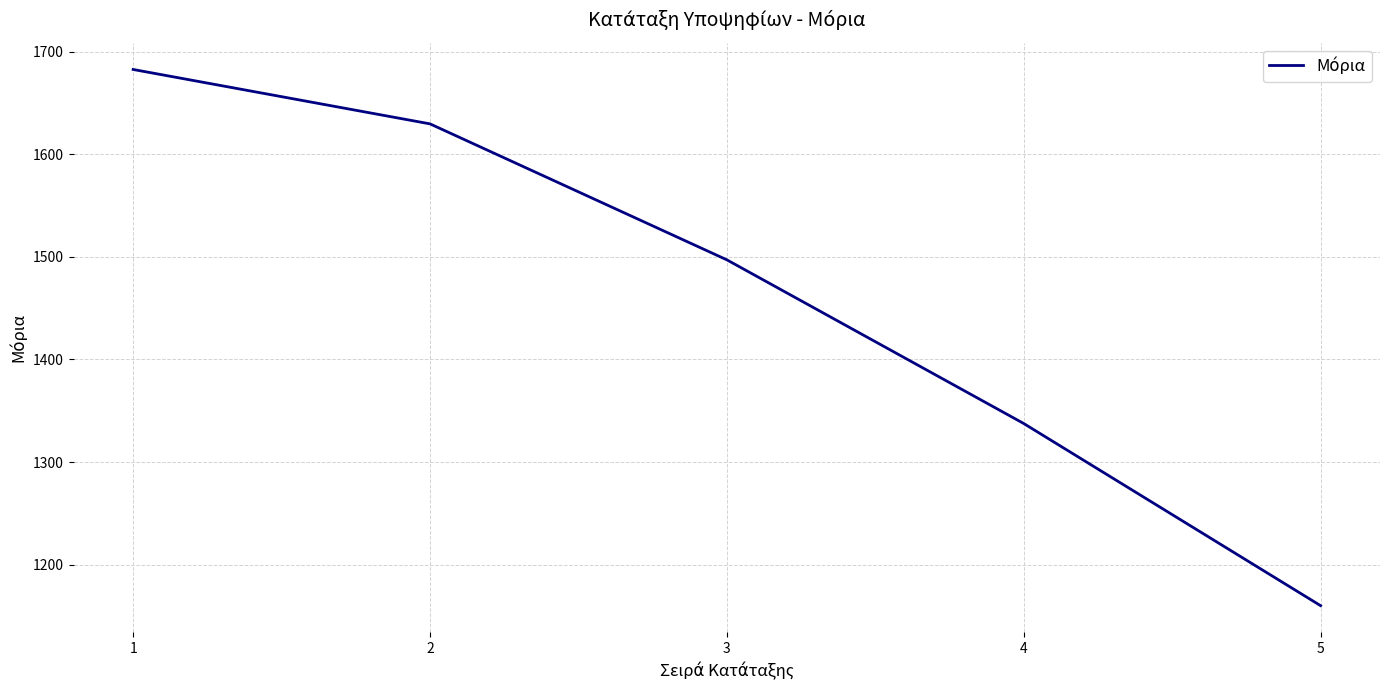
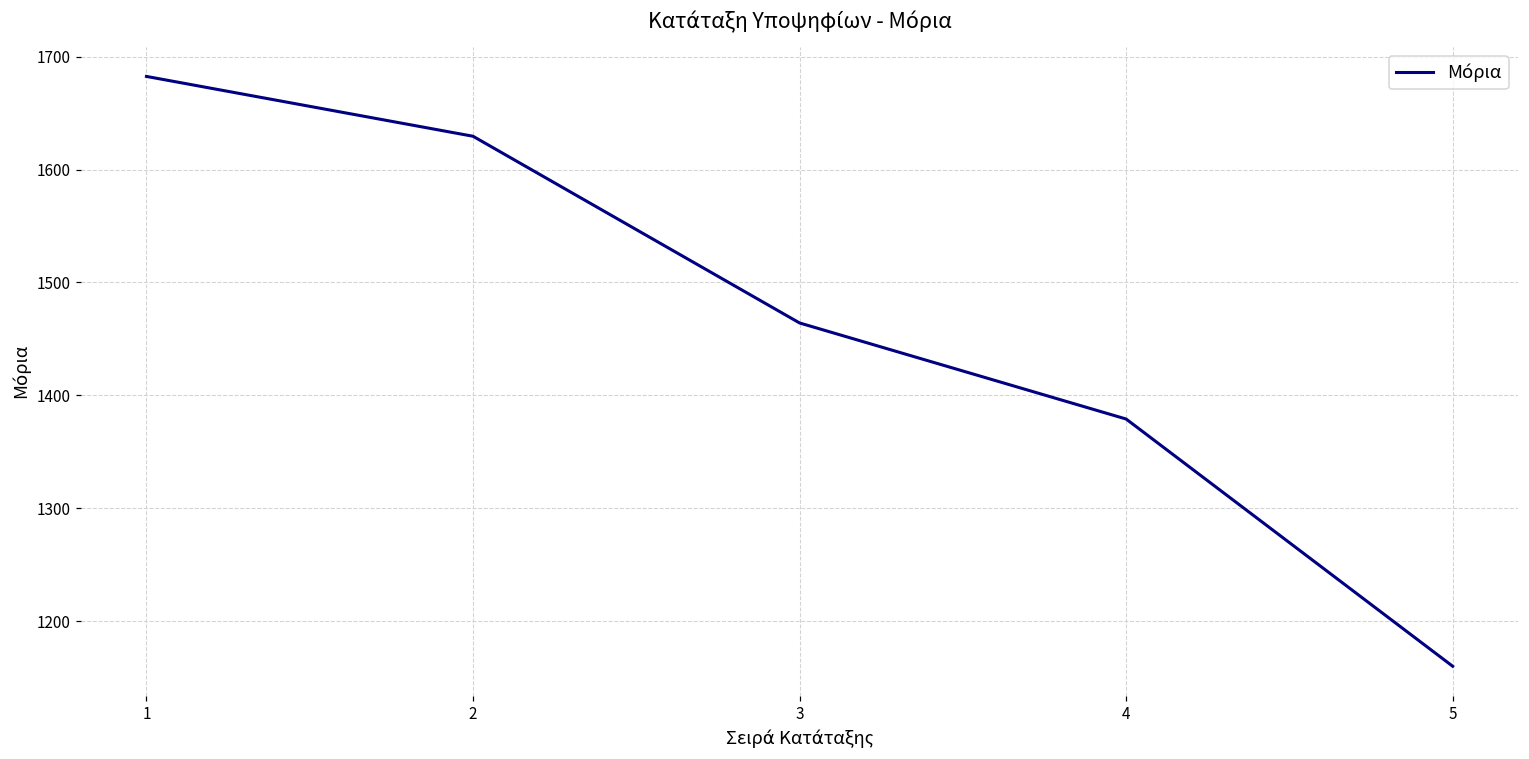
3: 1497 -> 1464
4: 1338 -> 1379
